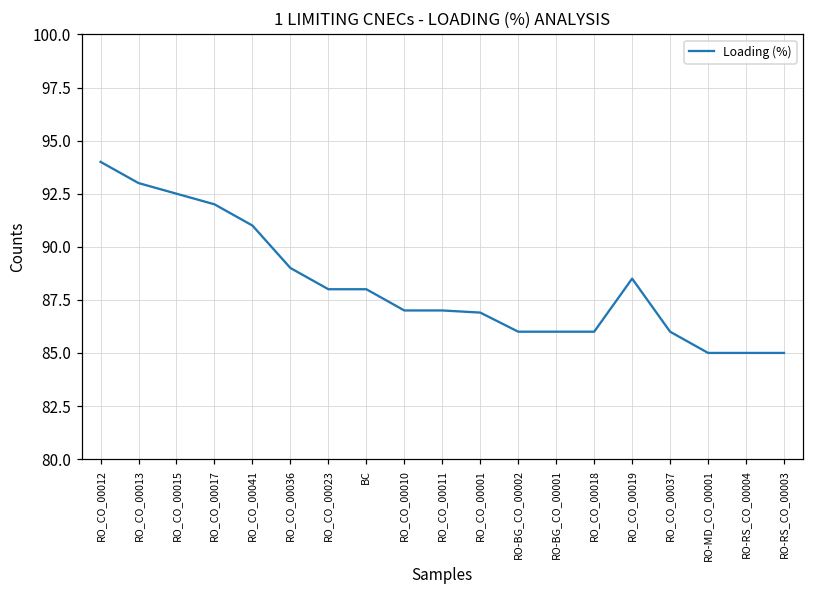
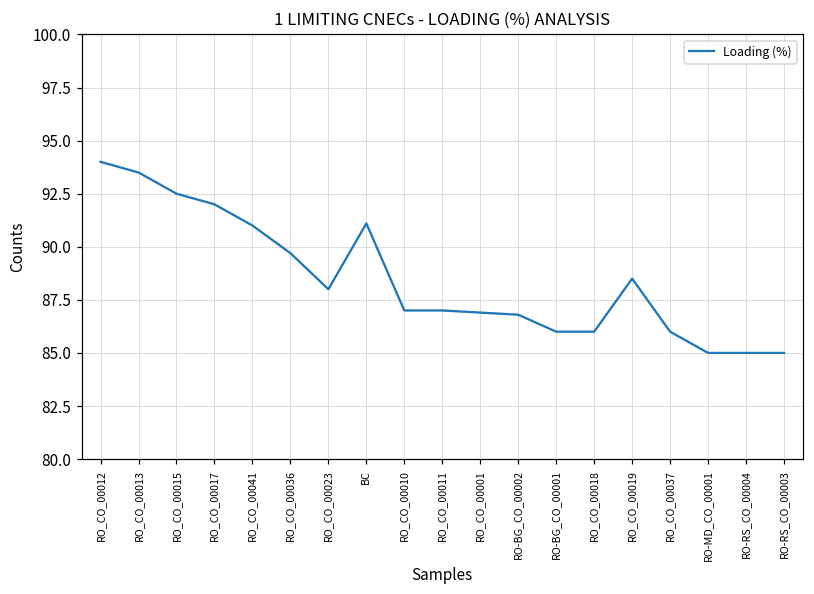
RO_CO_00013: 93.0 -> 93.5
RO_CO_00036: 89.0 -> 89.7
BC: 88.0 -> 91.1
RO-BG_CO_00002: 86.0 -> 86.8
